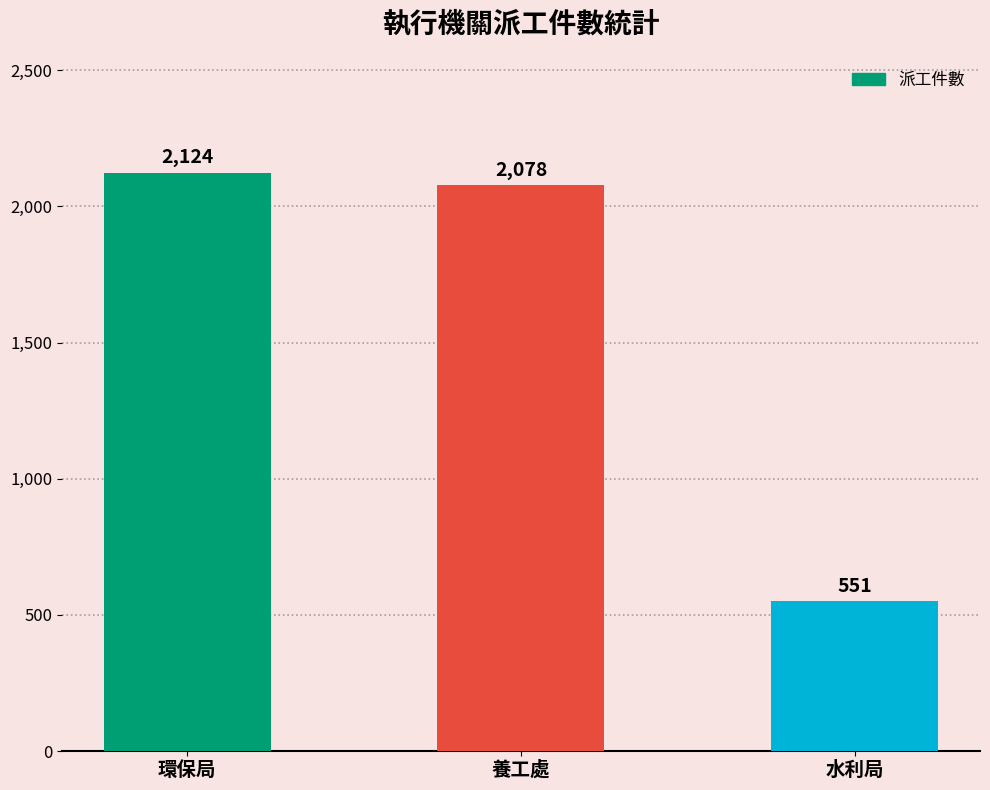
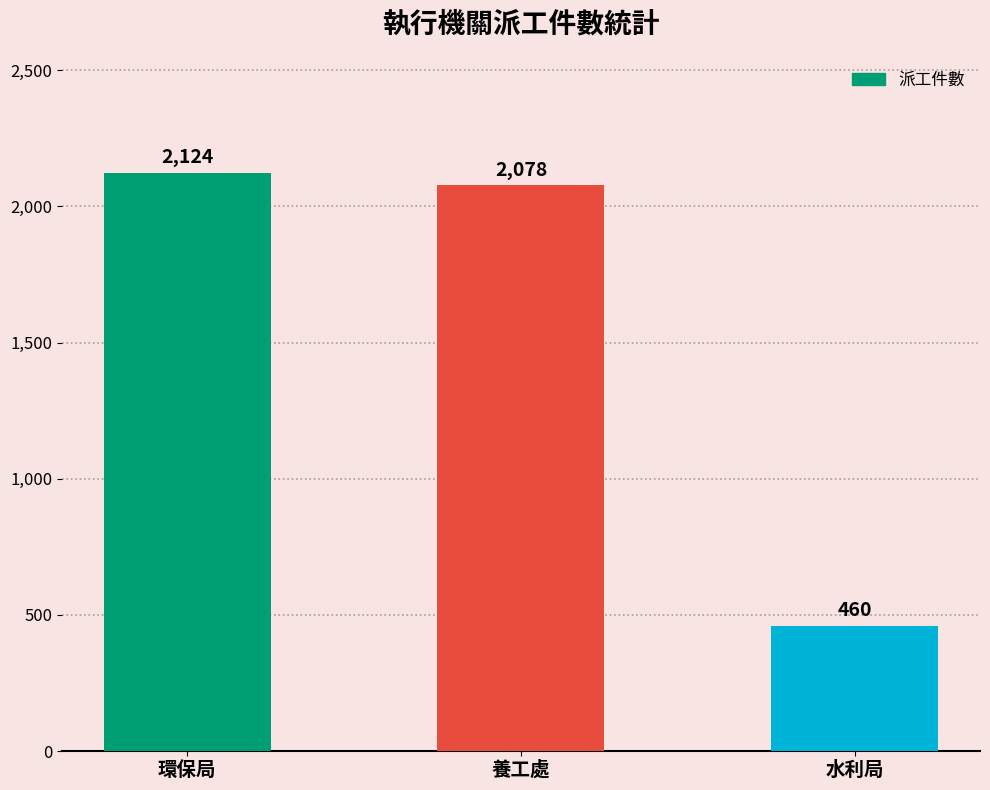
水利局: 551 -> 460
